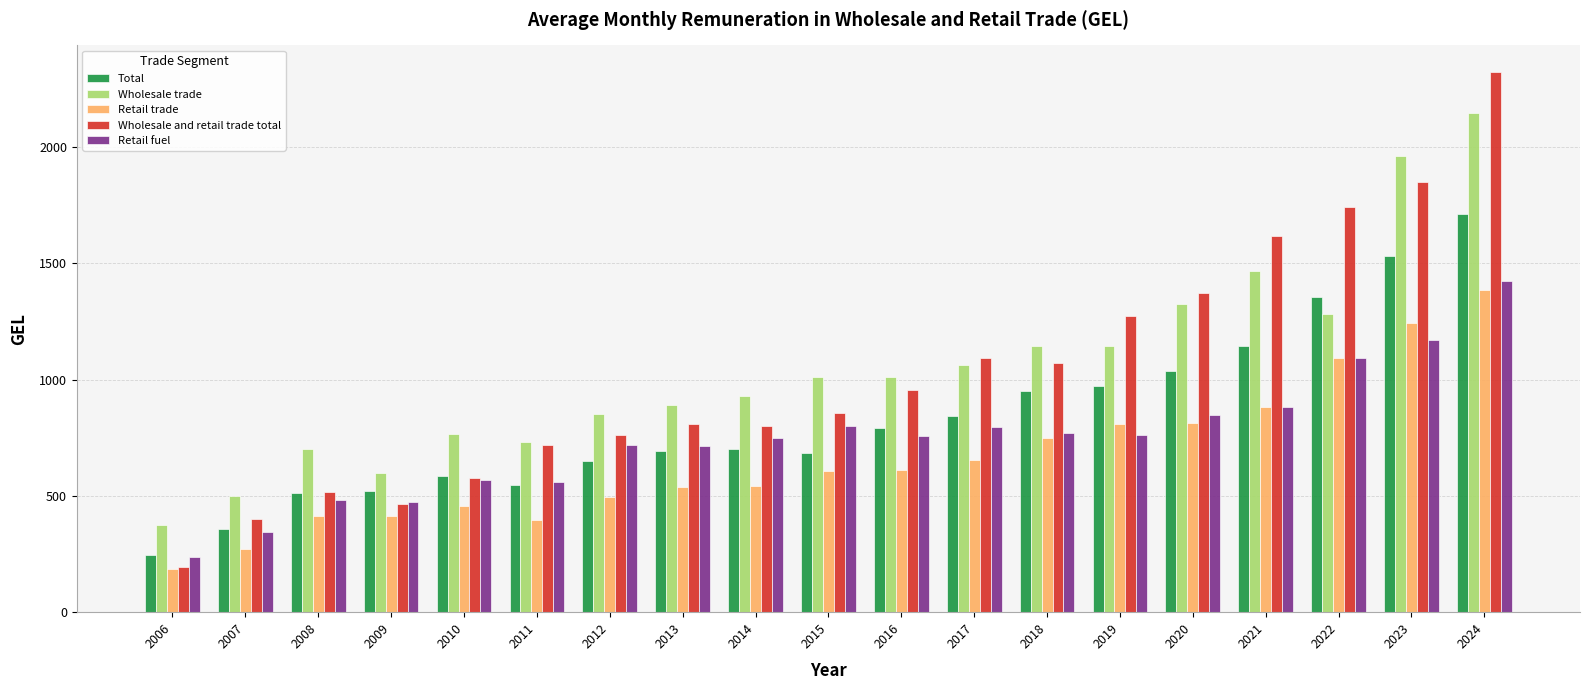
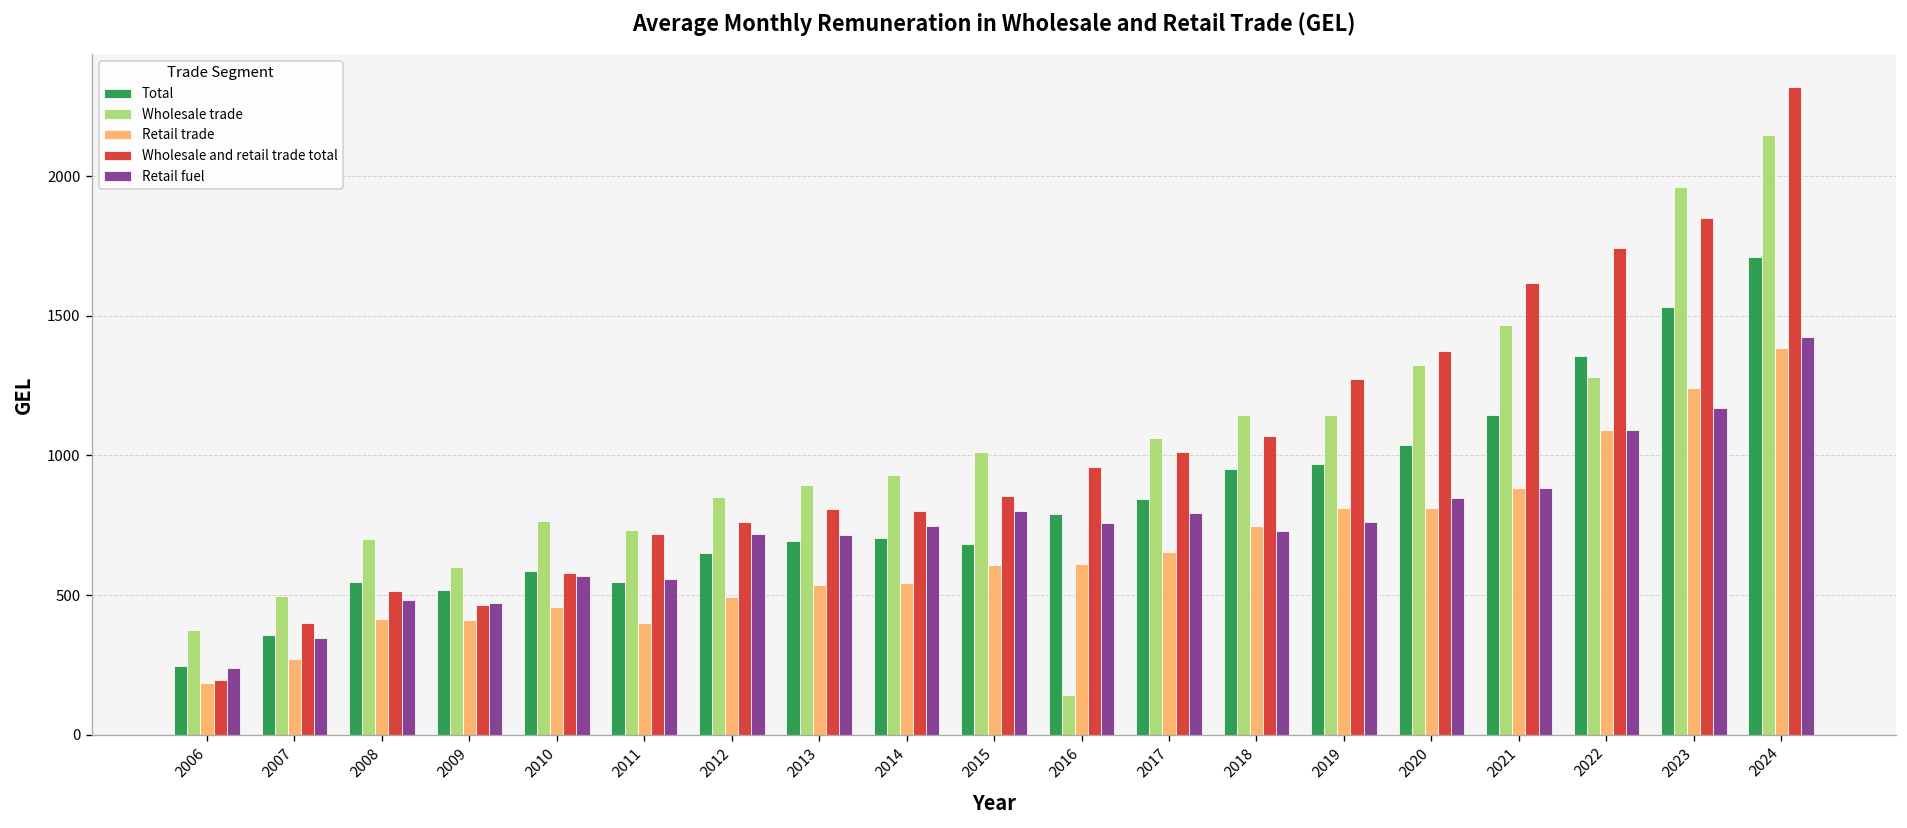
Total, 2008: 510 -> 550
Wholesale trade, 2016: 1010 -> 140
Wholesale and retail trade total, 2017: 1090 -> 1010
Retail fuel, 2018: 770 -> 730
